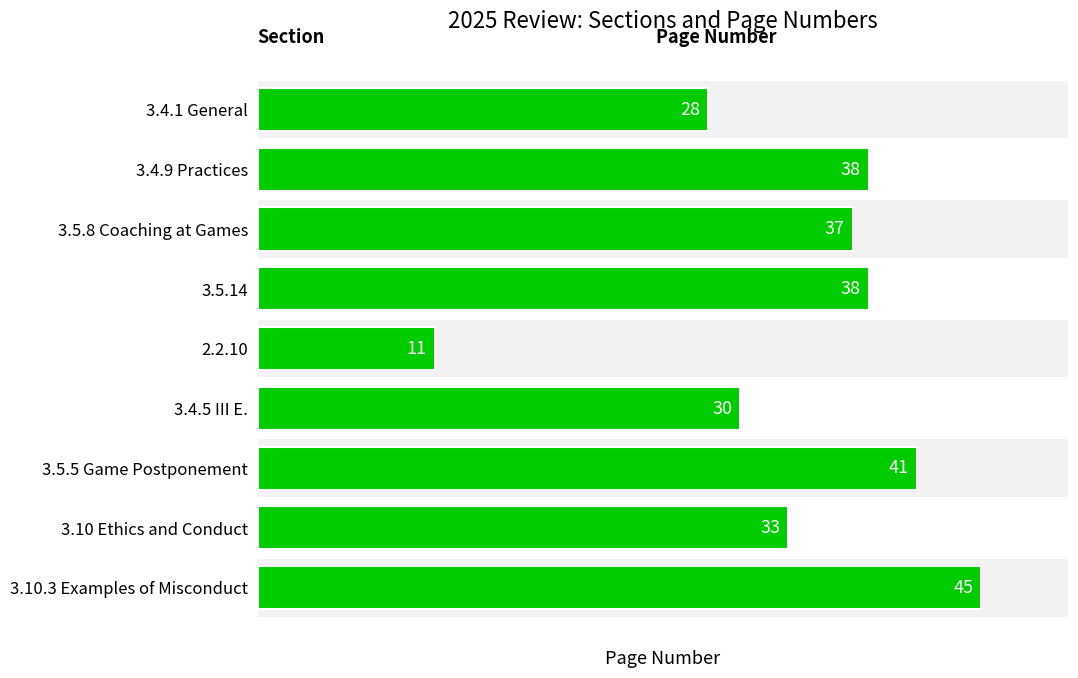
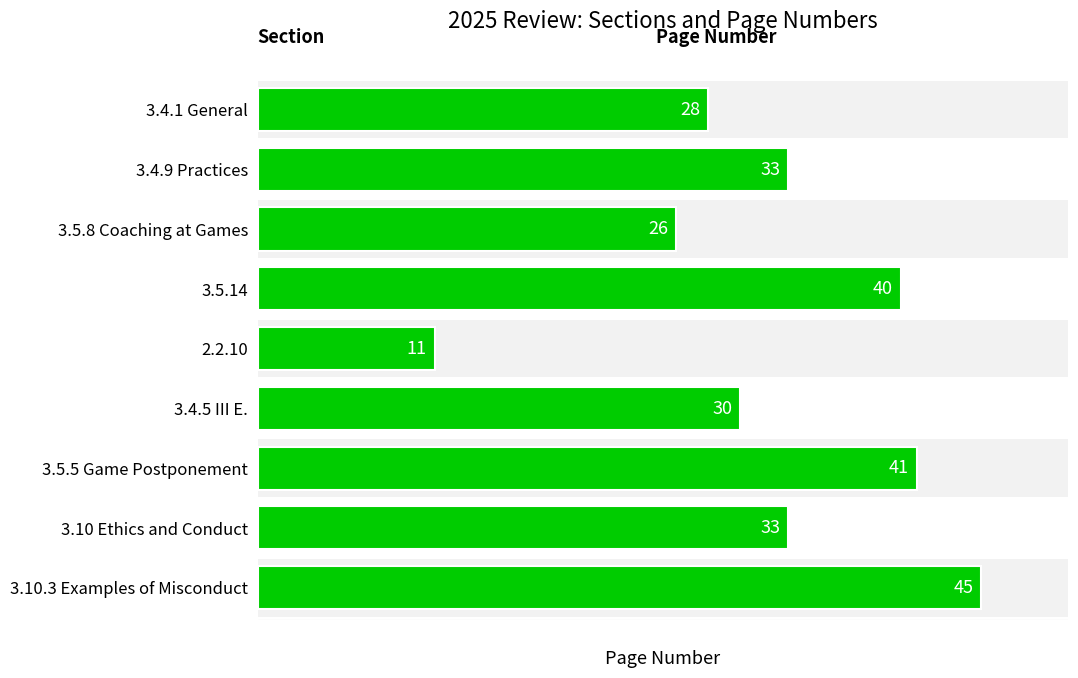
3.4.9 Practices: 38 -> 33
3.5.8 Coaching at Games: 37 -> 26
3.5.14: 38 -> 40
